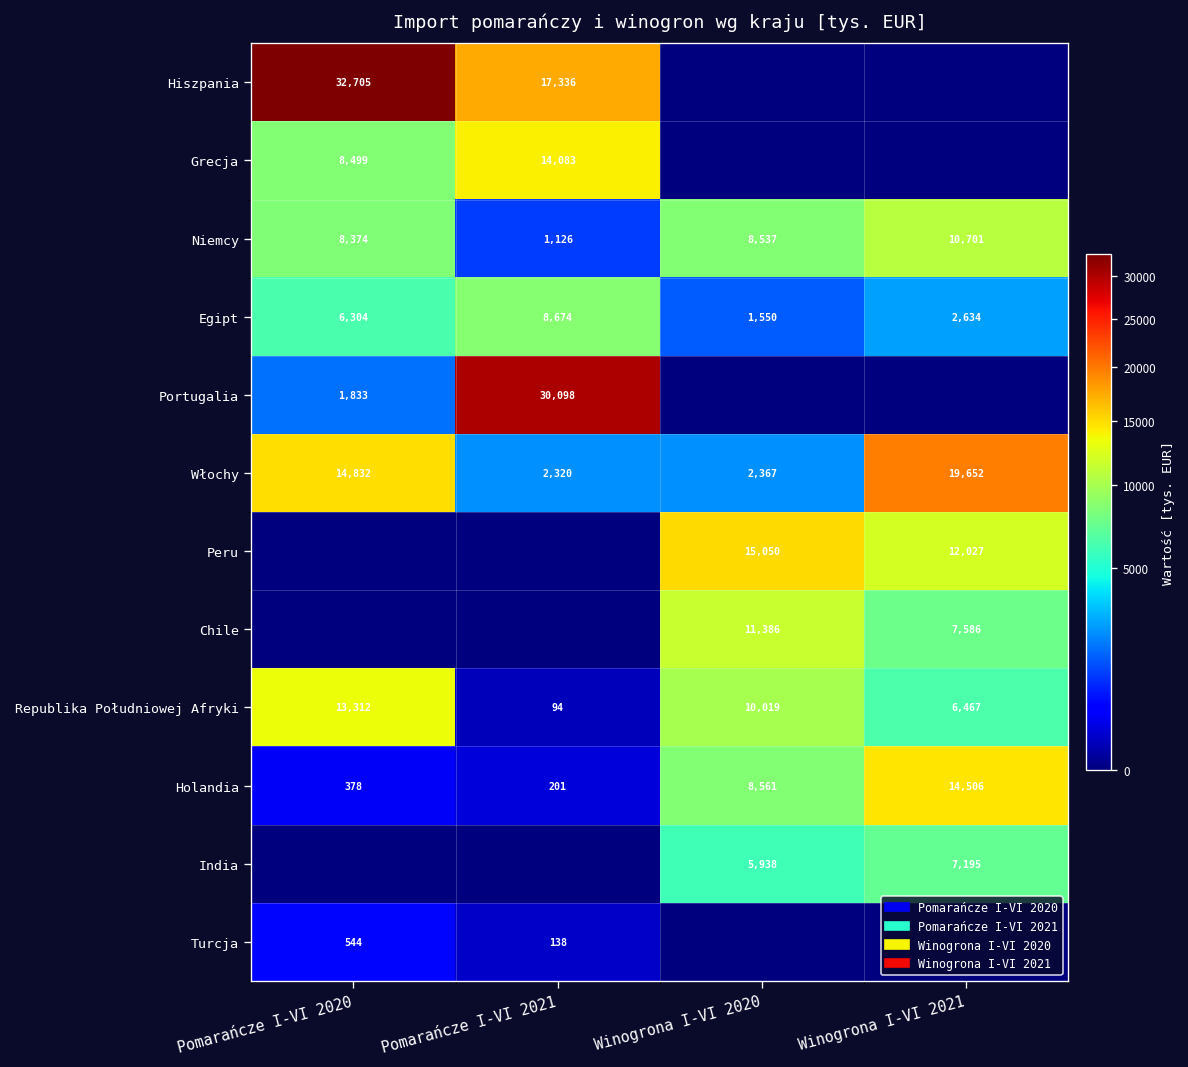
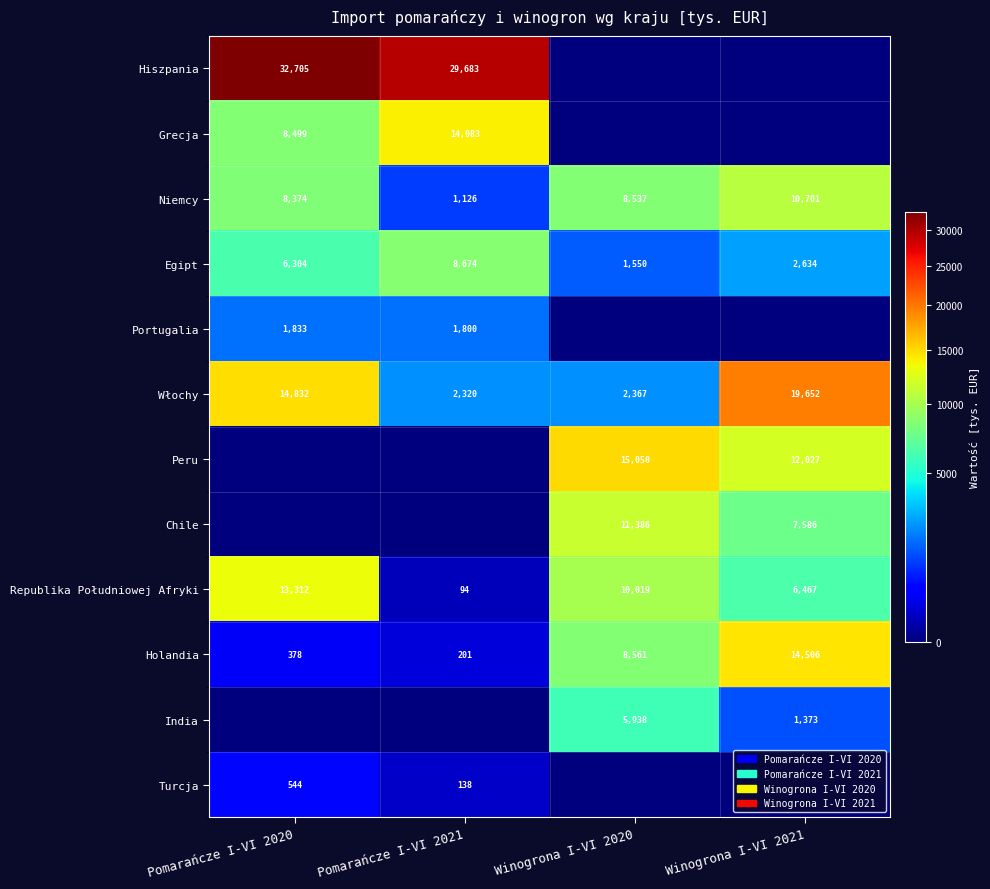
Hiszpania, Pomarańcze I-VI 2021: 17,336 -> 29,683
Portugalia, Pomarańcze I-VI 2021: 30,098 -> 1,800
India, Winogrona I-VI 2021: 7,195 -> 1,373
